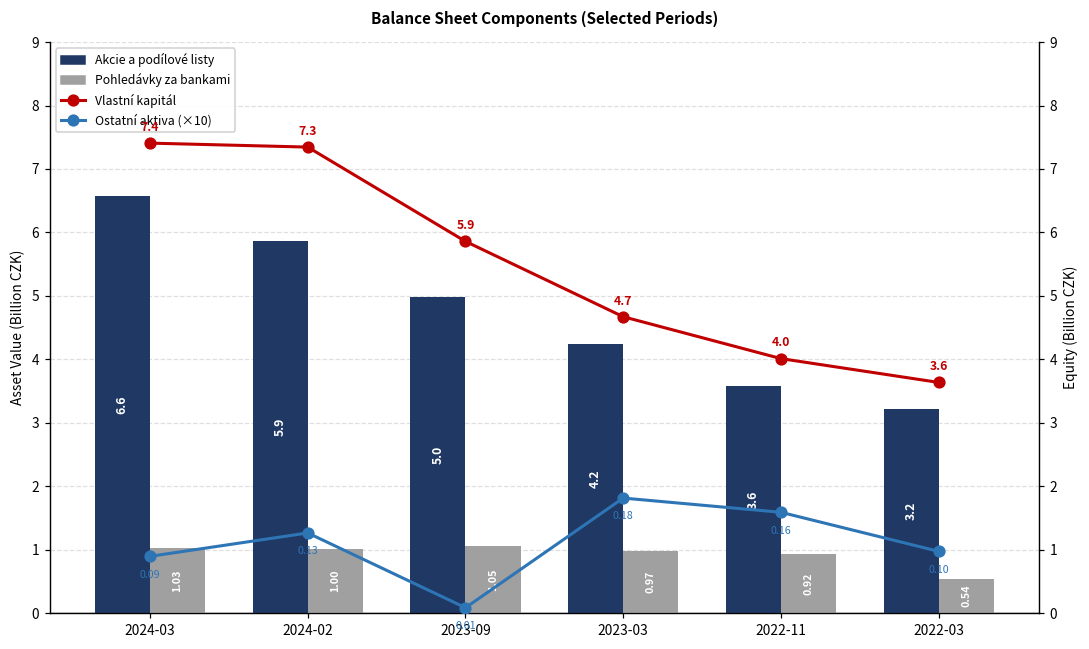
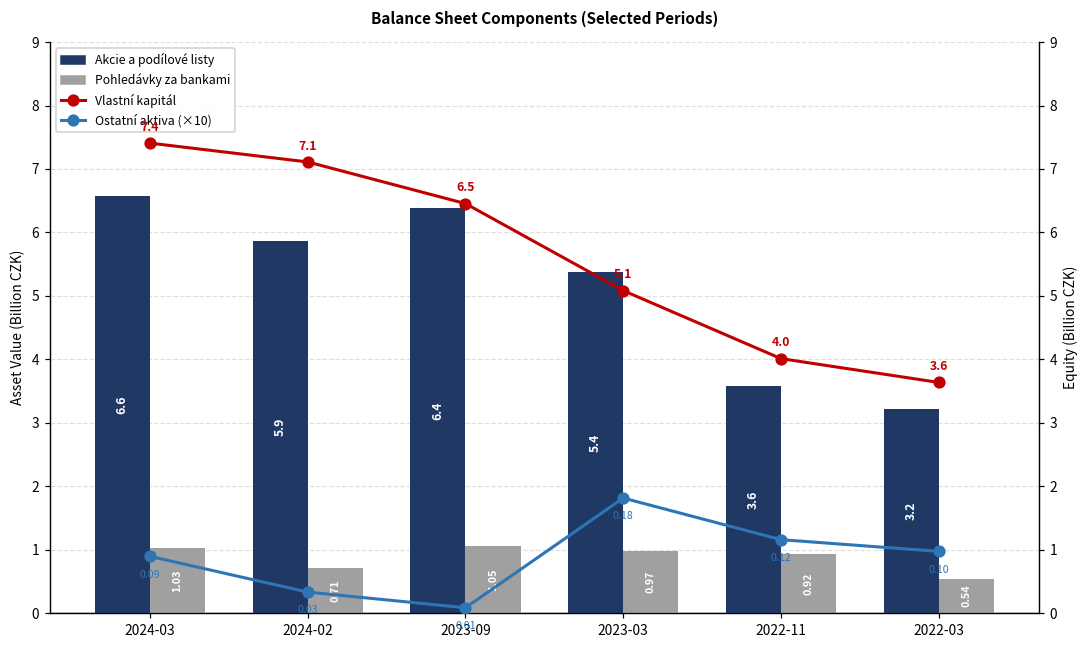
Pohledávky za bankami, 2024-02: 1.00 -> 0.71
Akcie a podílové listy, 2023-09: 5.0 -> 6.4
Akcie a podílové listy, 2023-03: 4.2 -> 5.4
Vlastní kapitál, 2024-02: 7.3 -> 7.1
Ostatní aktiva (×10), 2024-02: 0.13 -> 0.03
Vlastní kapitál, 2023-09: 5.9 -> 6.5
Vlastní kapitál, 2023-03: 4.7 -> 5.1
Ostatní aktiva (×10), 2022-11: 0.16 -> 0.12
